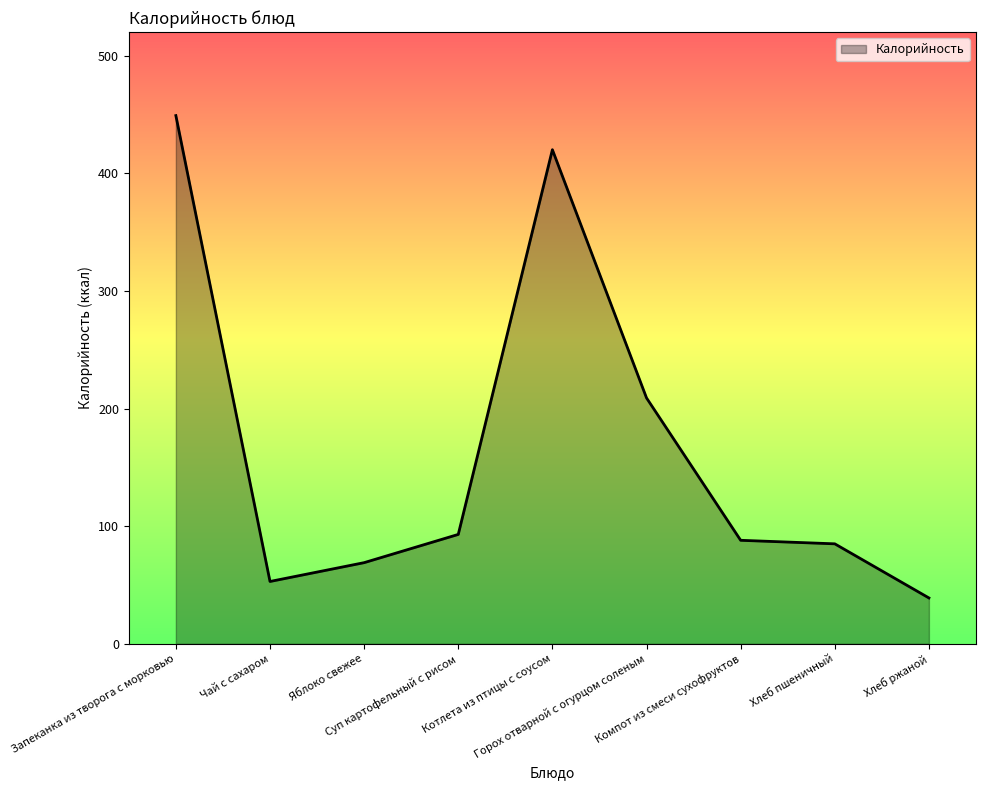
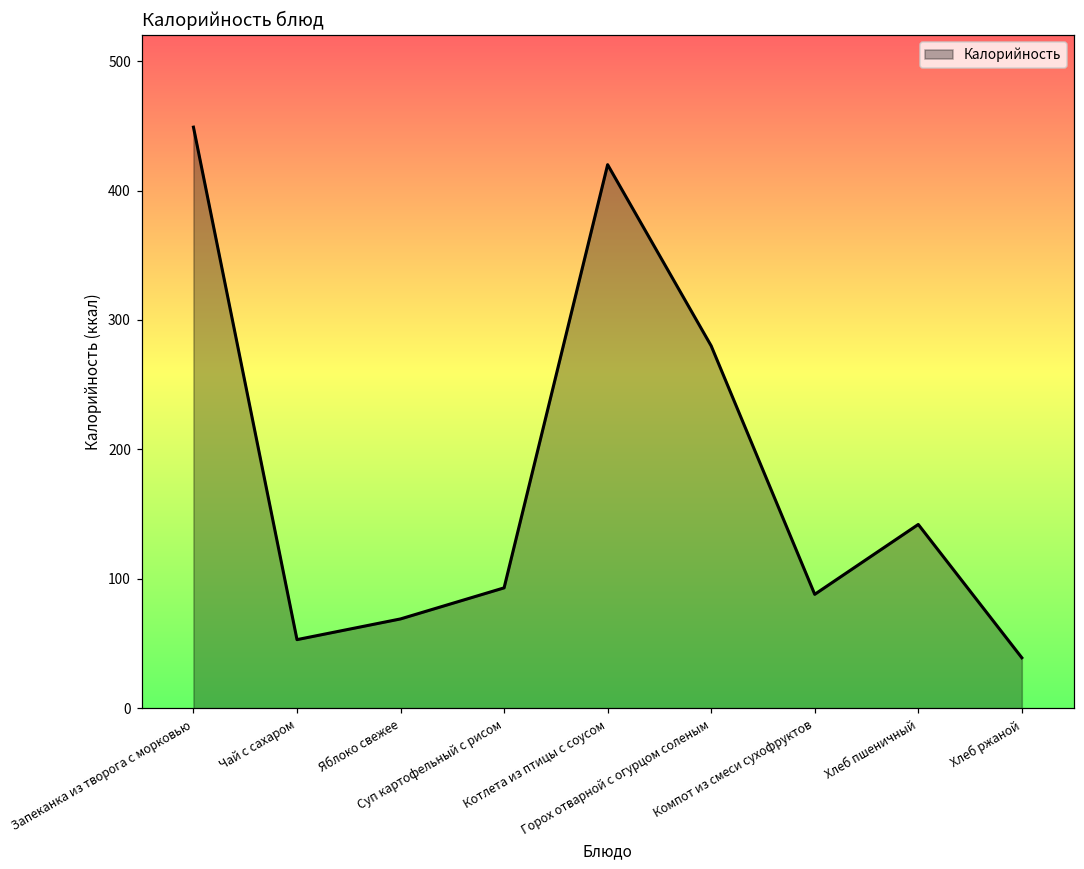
Горох отварной с огурцом соленым: 209 -> 280
Хлеб пшеничный: 85 -> 142
